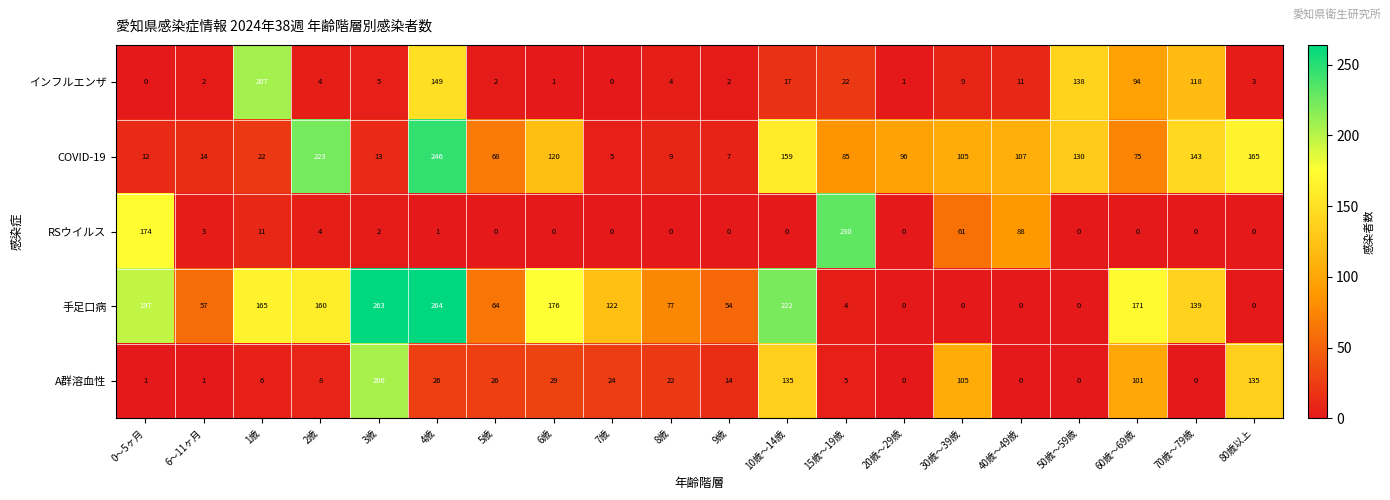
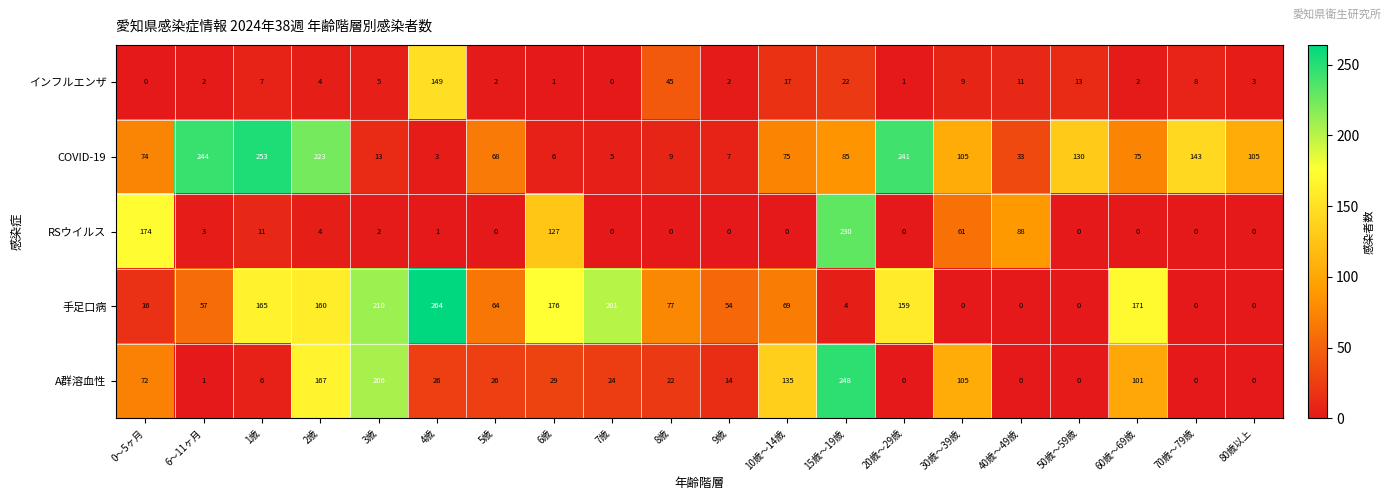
インフルエンザ, 1歳: 207 -> 7
インフルエンザ, 8歳: 4 -> 45
インフルエンザ, 50歳～59歳: 138 -> 13
インフルエンザ, 60歳～69歳: 94 -> 2
インフルエンザ, 70歳～79歳: 118 -> 8
COVID-19, 0～5ヶ月: 12 -> 74
COVID-19, 6～11ヶ月: 14 -> 244
COVID-19, 1歳: 22 -> 253
COVID-19, 4歳: 246 -> 3
COVID-19, 6歳: 120 -> 6
COVID-19, 10歳～14歳: 159 -> 75
COVID-19, 20歳～29歳: 96 -> 241
COVID-19, 40歳～49歳: 107 -> 33
COVID-19, 80歳以上: 165 -> 105
RSウイルス, 6歳: 0 -> 127
手足口病, 0～5ヶ月: 197 -> 16
手足口病, 3歳: 263 -> 210
手足口病, 7歳: 122 -> 201
手足口病, 10歳～14歳: 222 -> 69
手足口病, 20歳～29歳: 0 -> 159
手足口病, 70歳～79歳: 139 -> 0
A群溶血性, 0～5ヶ月: 1 -> 72
A群溶血性, 2歳: 8 -> 167
A群溶血性, 15歳～19歳: 5 -> 248
A群溶血性, 80歳以上: 135 -> 0
